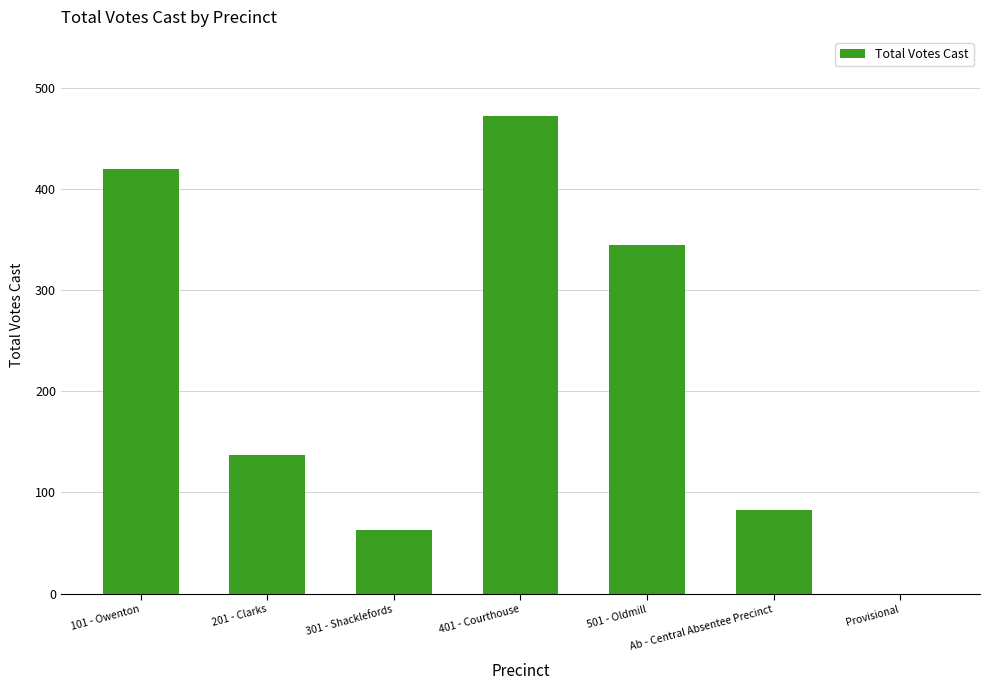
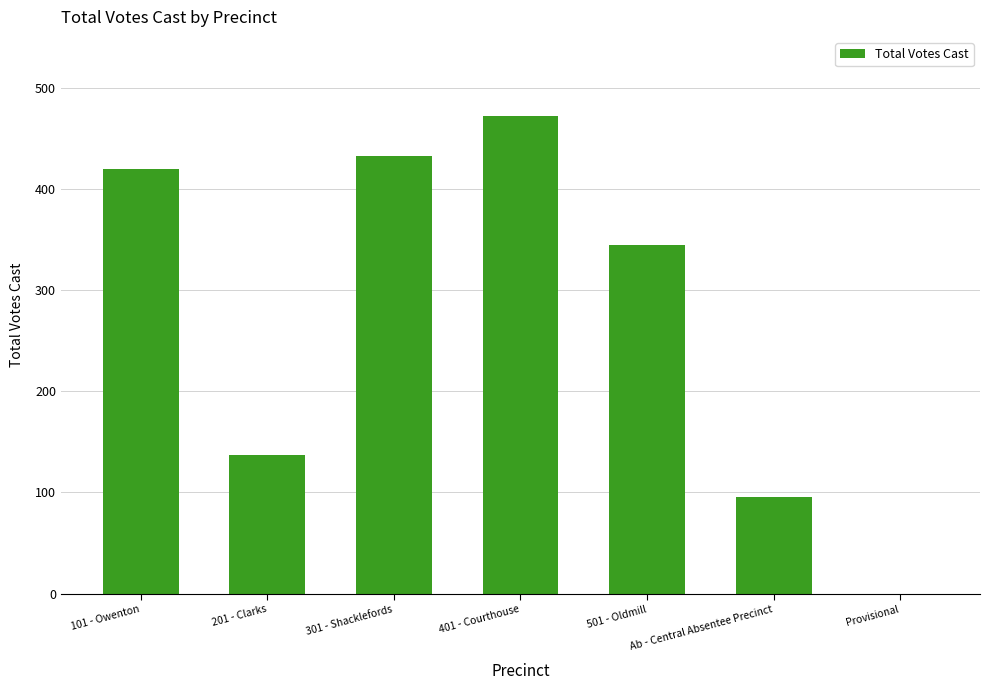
301 - Shacklefords: 63 -> 432
Ab - Central Absentee Precinct: 83 -> 96
